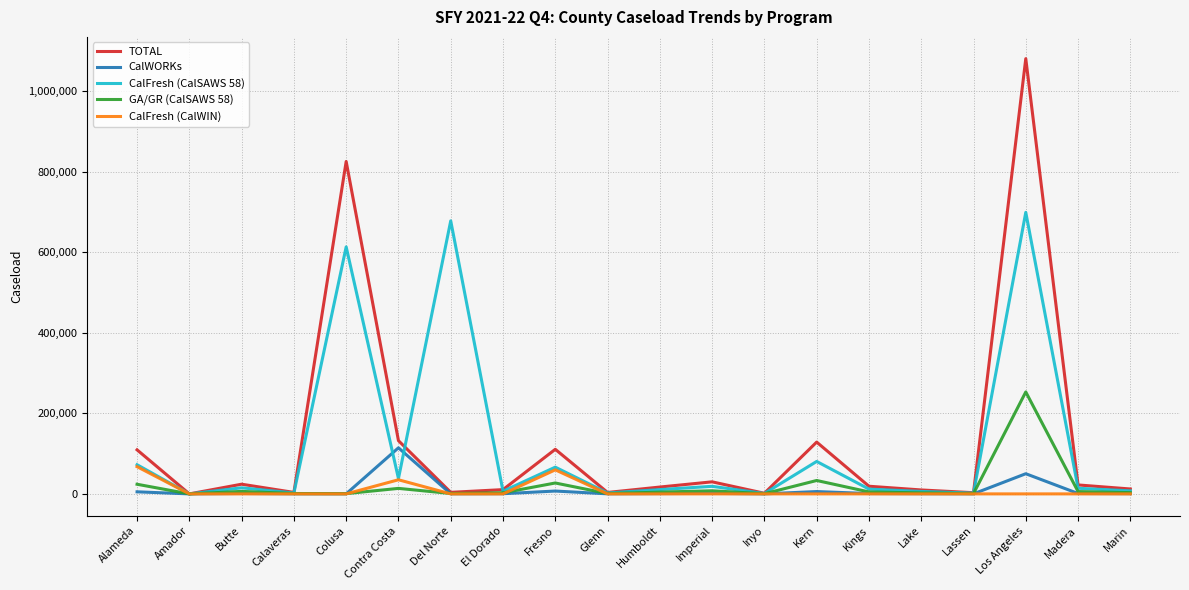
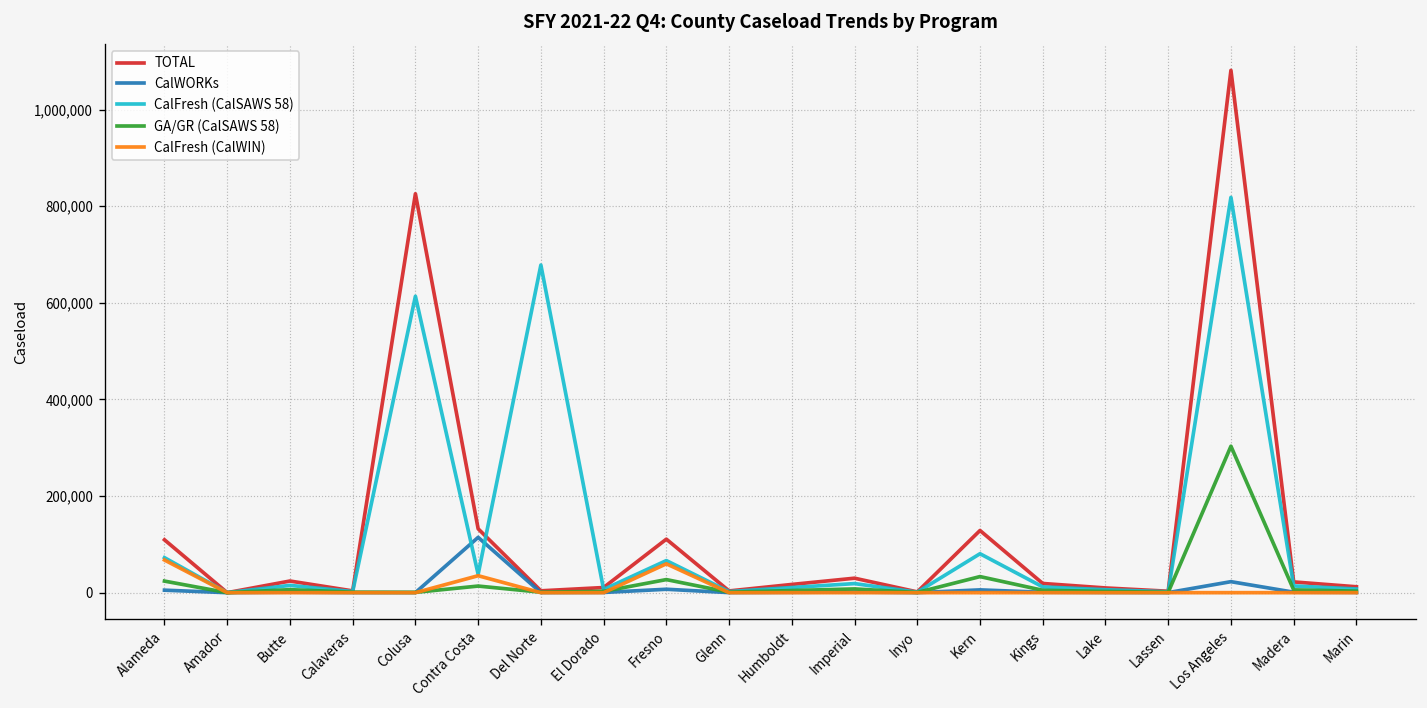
CalWORKs, Los Angeles: 50,000 -> 20,000
CalFresh (CalSAWS 58), Los Angeles: 700,000 -> 820,000
GA/GR (CalSAWS 58), Los Angeles: 250,000 -> 300,000
